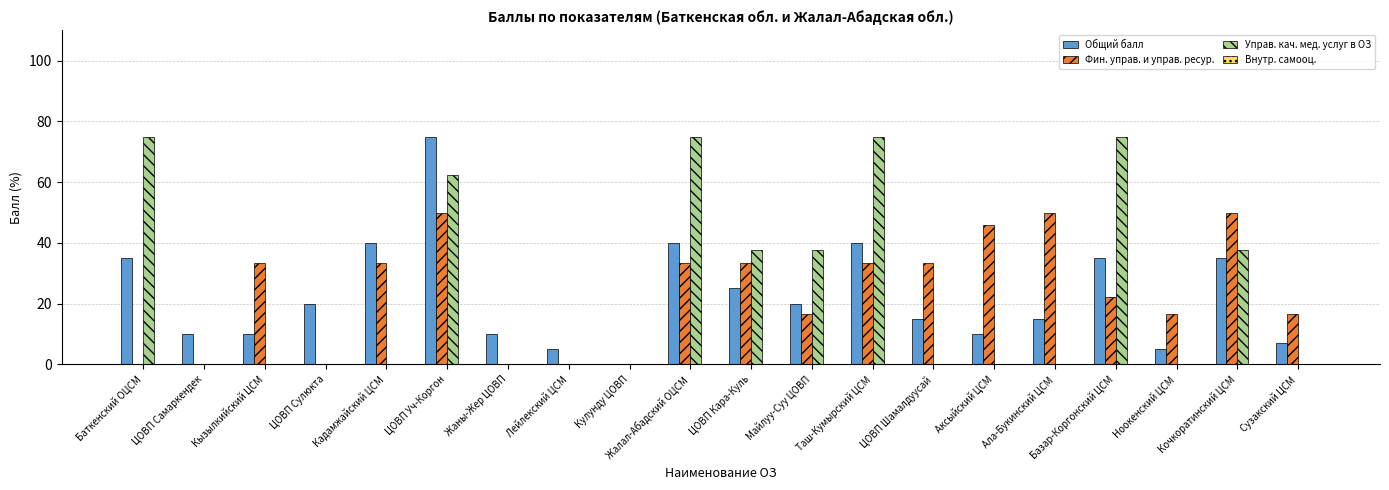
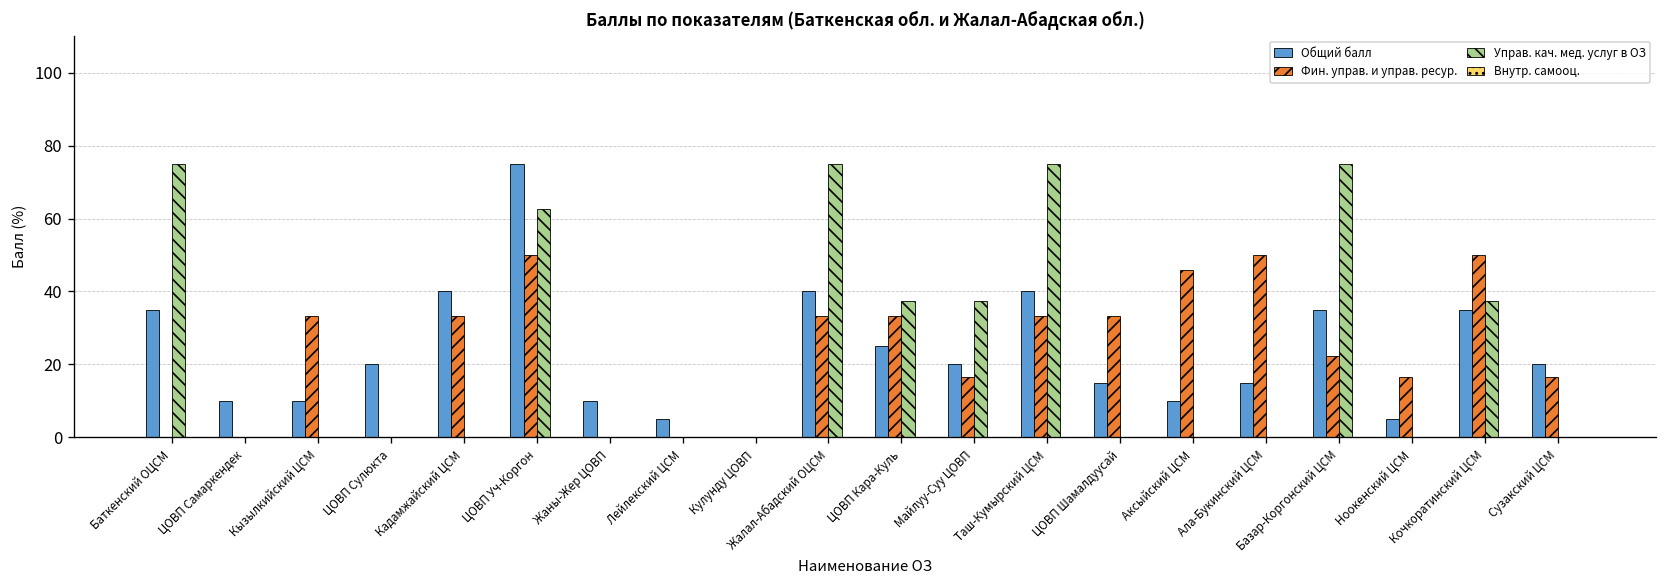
Общий балл, Сузакский ЦСМ: 7 -> 20
